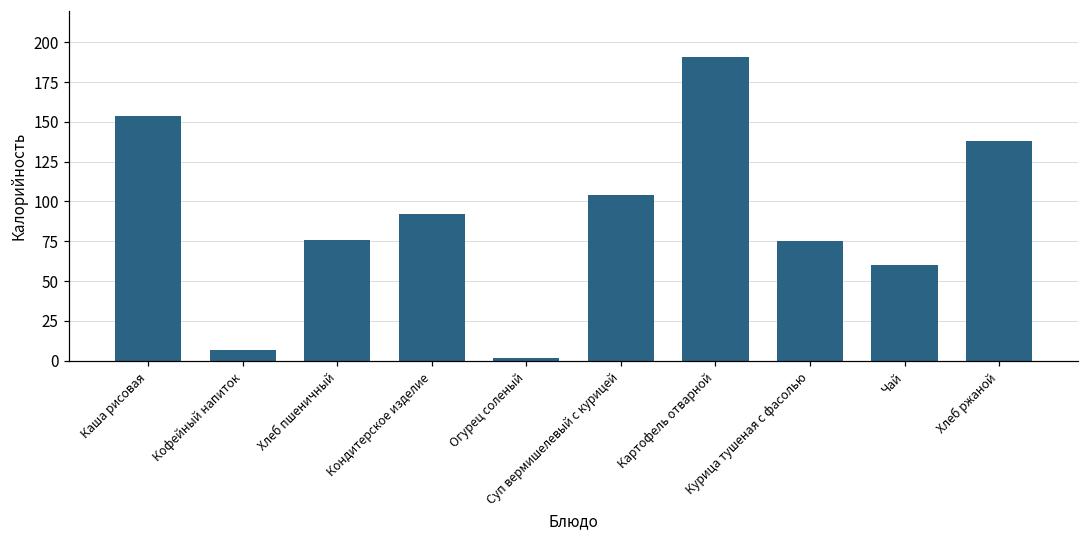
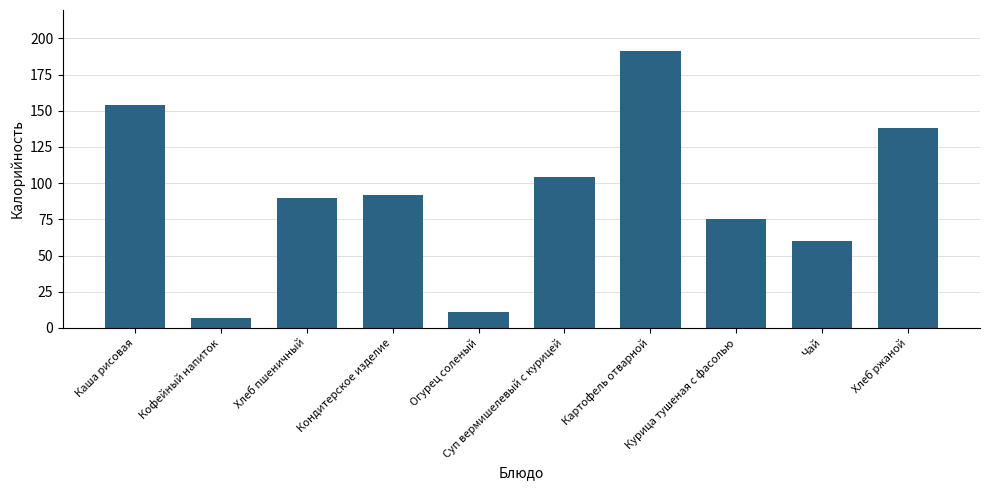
Хлеб пшеничный: 76 -> 90
Огурец соленый: 2 -> 11
